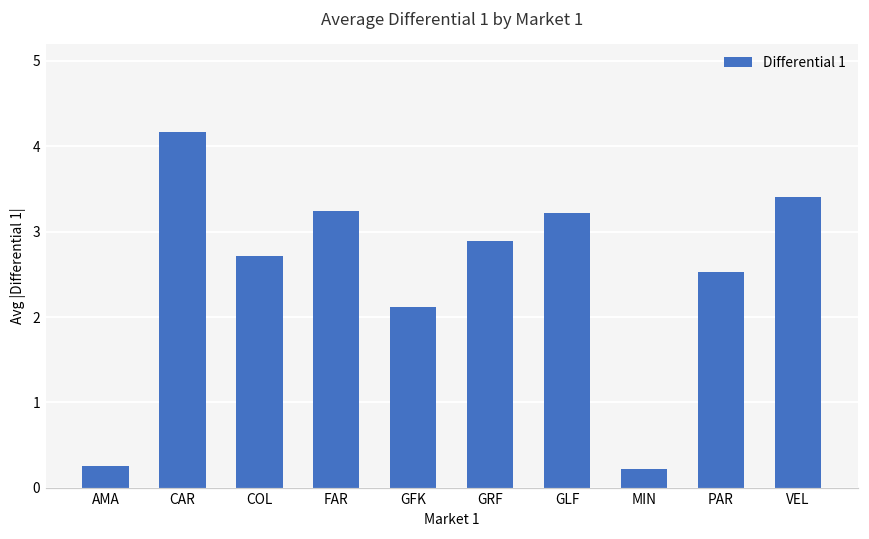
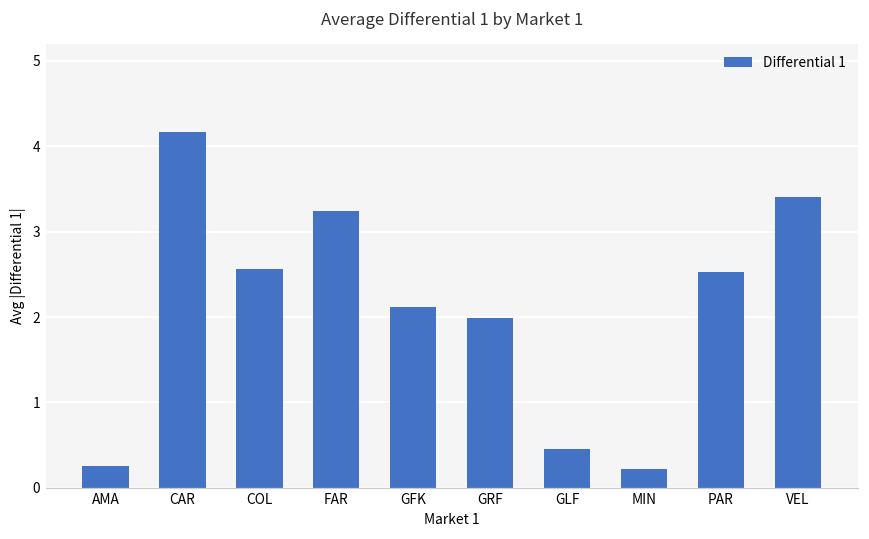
COL: 2.7 -> 2.6
GRF: 2.9 -> 2.0
GLF: 3.2 -> 0.5
